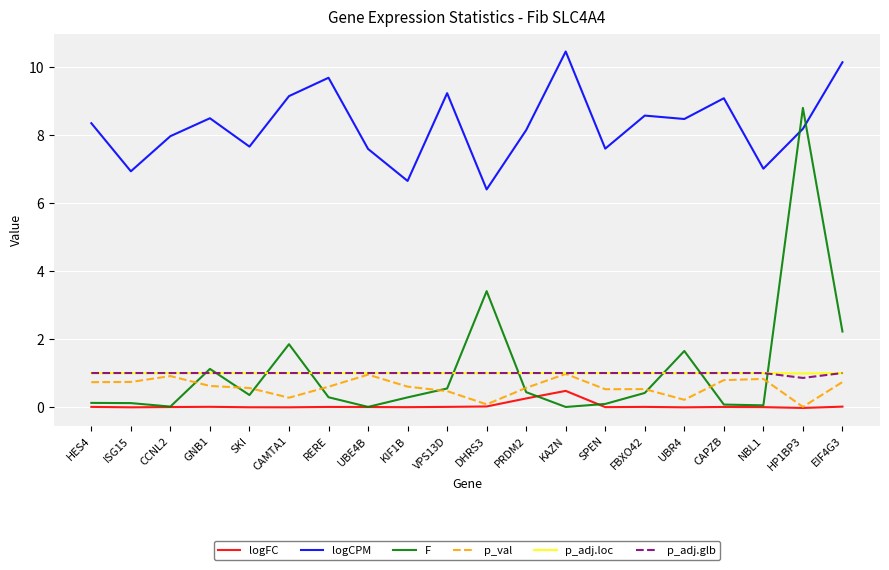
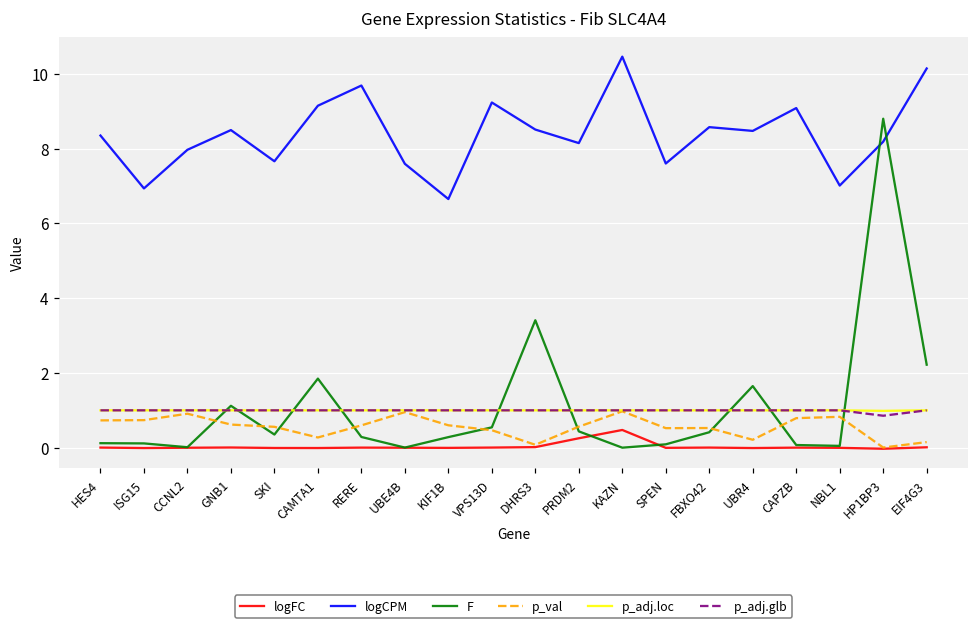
logCPM, DHRS3: 6.4 -> 8.5
p_val, EIF4G3: 0.7 -> 0.2
